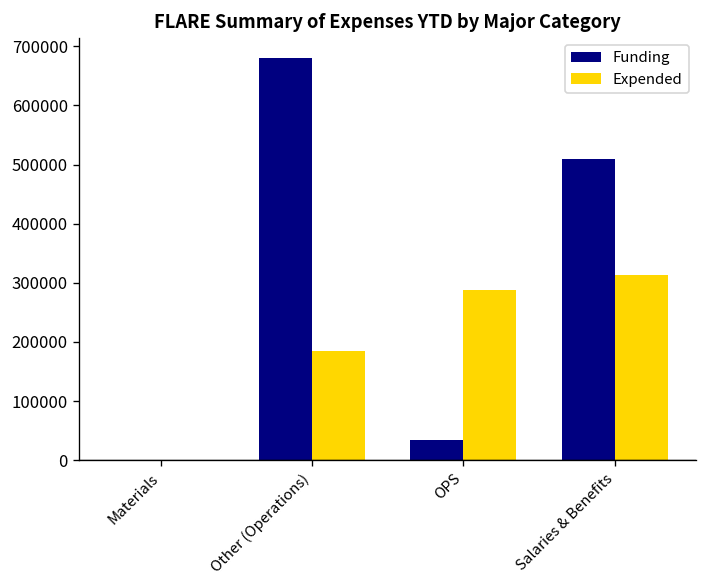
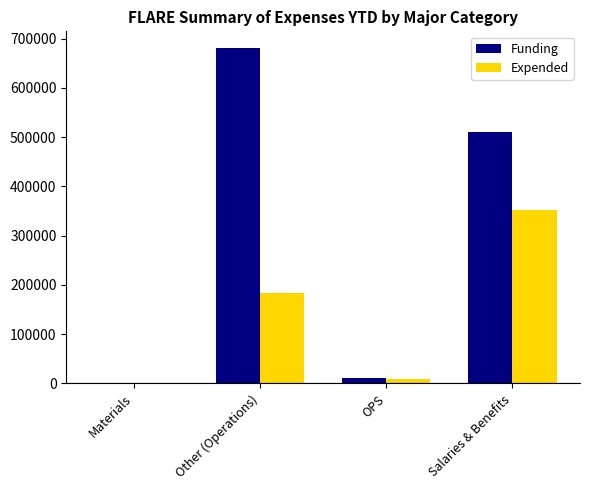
Funding, OPS: 30000 -> 10000
Expended, OPS: 290000 -> 10000
Expended, Salaries & Benefits: 310000 -> 350000
